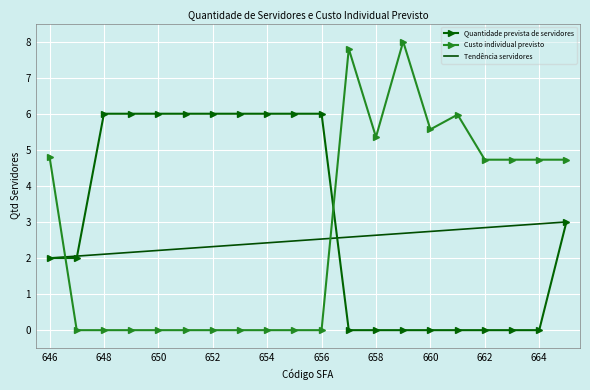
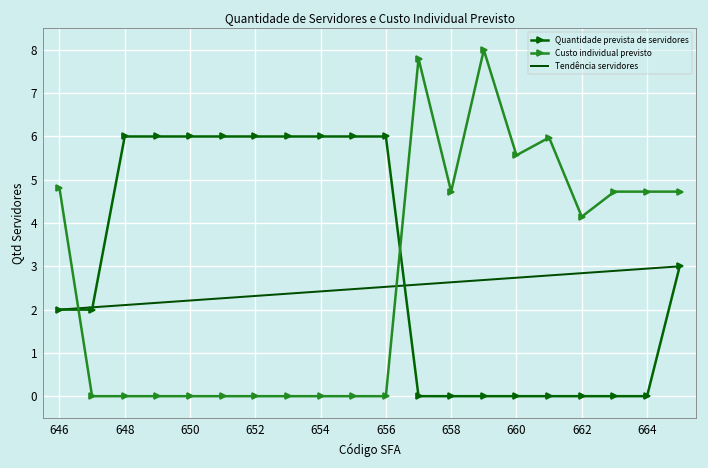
Custo individual previsto, 658: 5.4 -> 4.7
Custo individual previsto, 662: 4.7 -> 4.1
